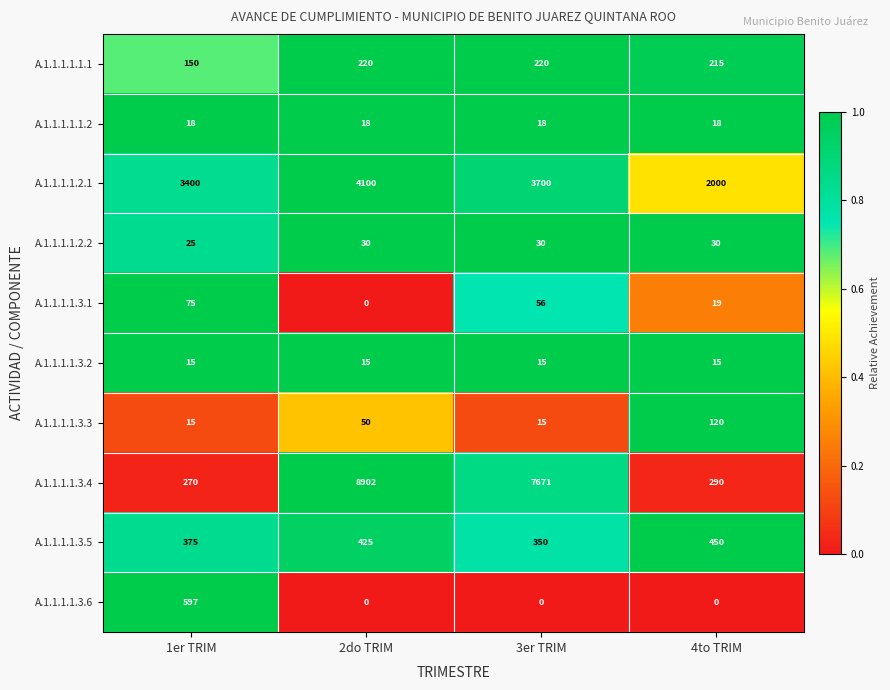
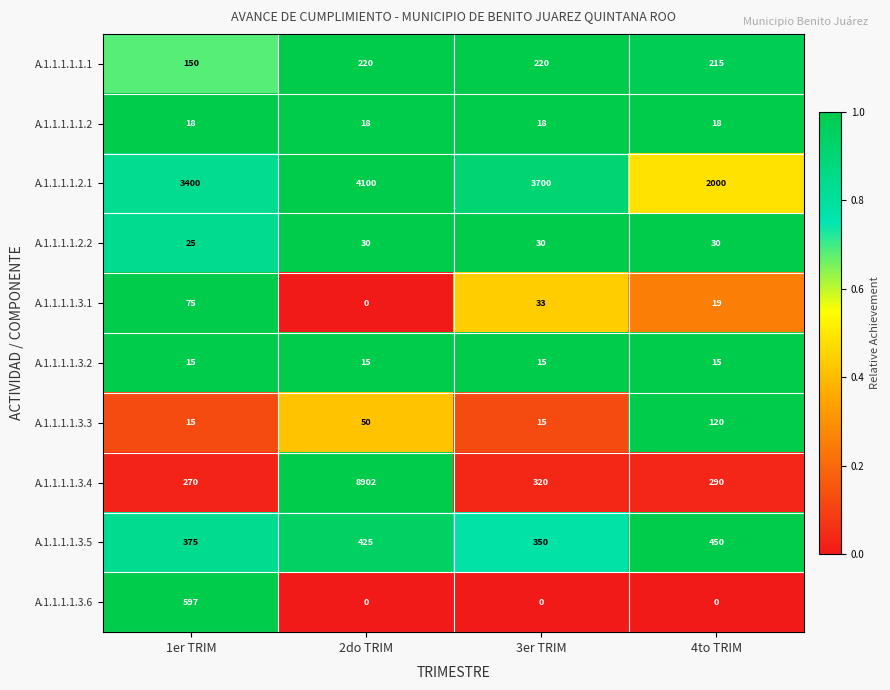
A.1.1.1.1.3.1, 3er TRIM: 56 -> 33
A.1.1.1.1.3.4, 3er TRIM: 7671 -> 320
